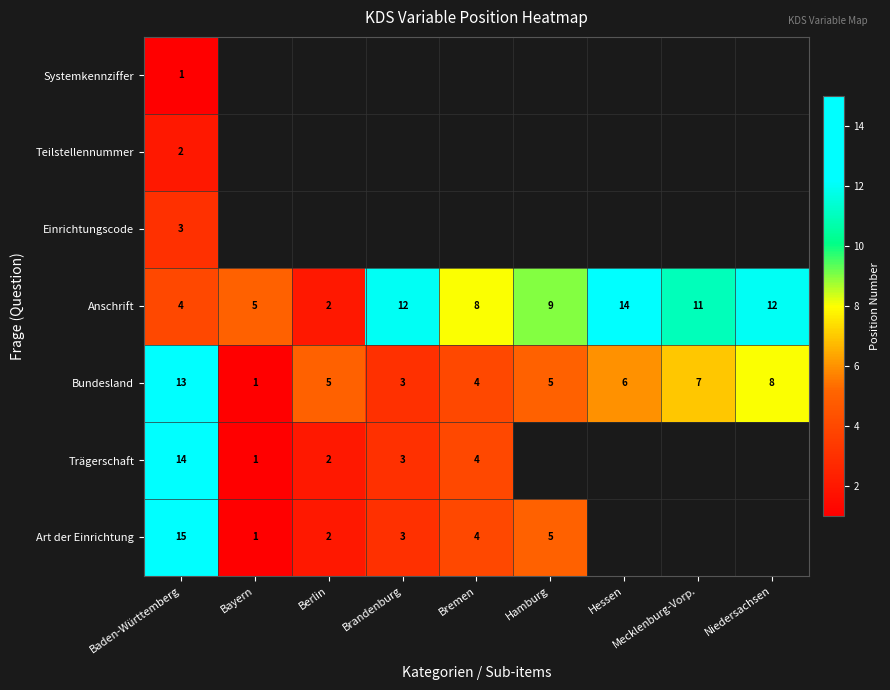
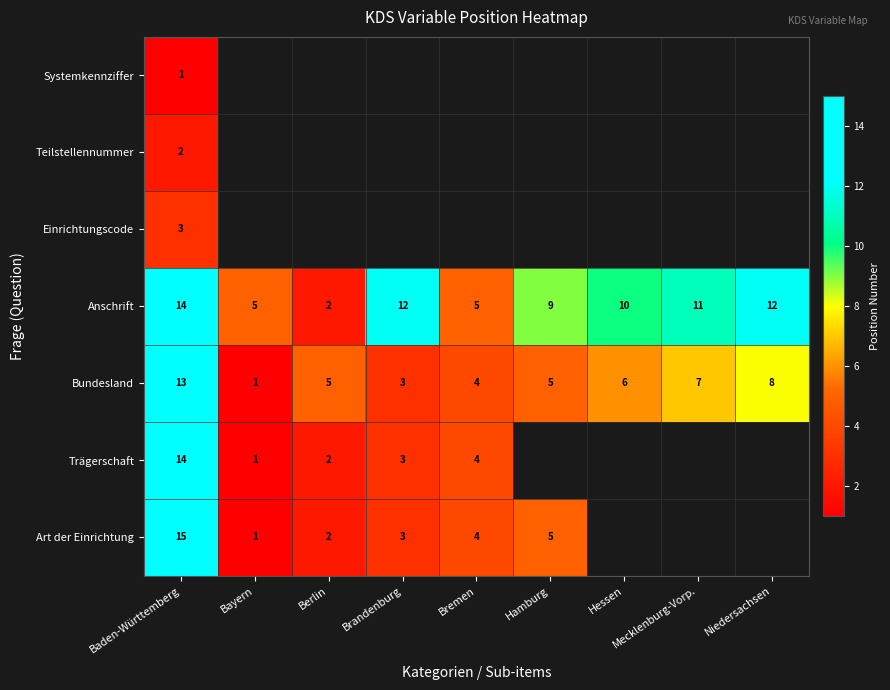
Anschrift, Baden-Württemberg: 4 -> 14
Anschrift, Bremen: 8 -> 5
Anschrift, Hessen: 14 -> 10
